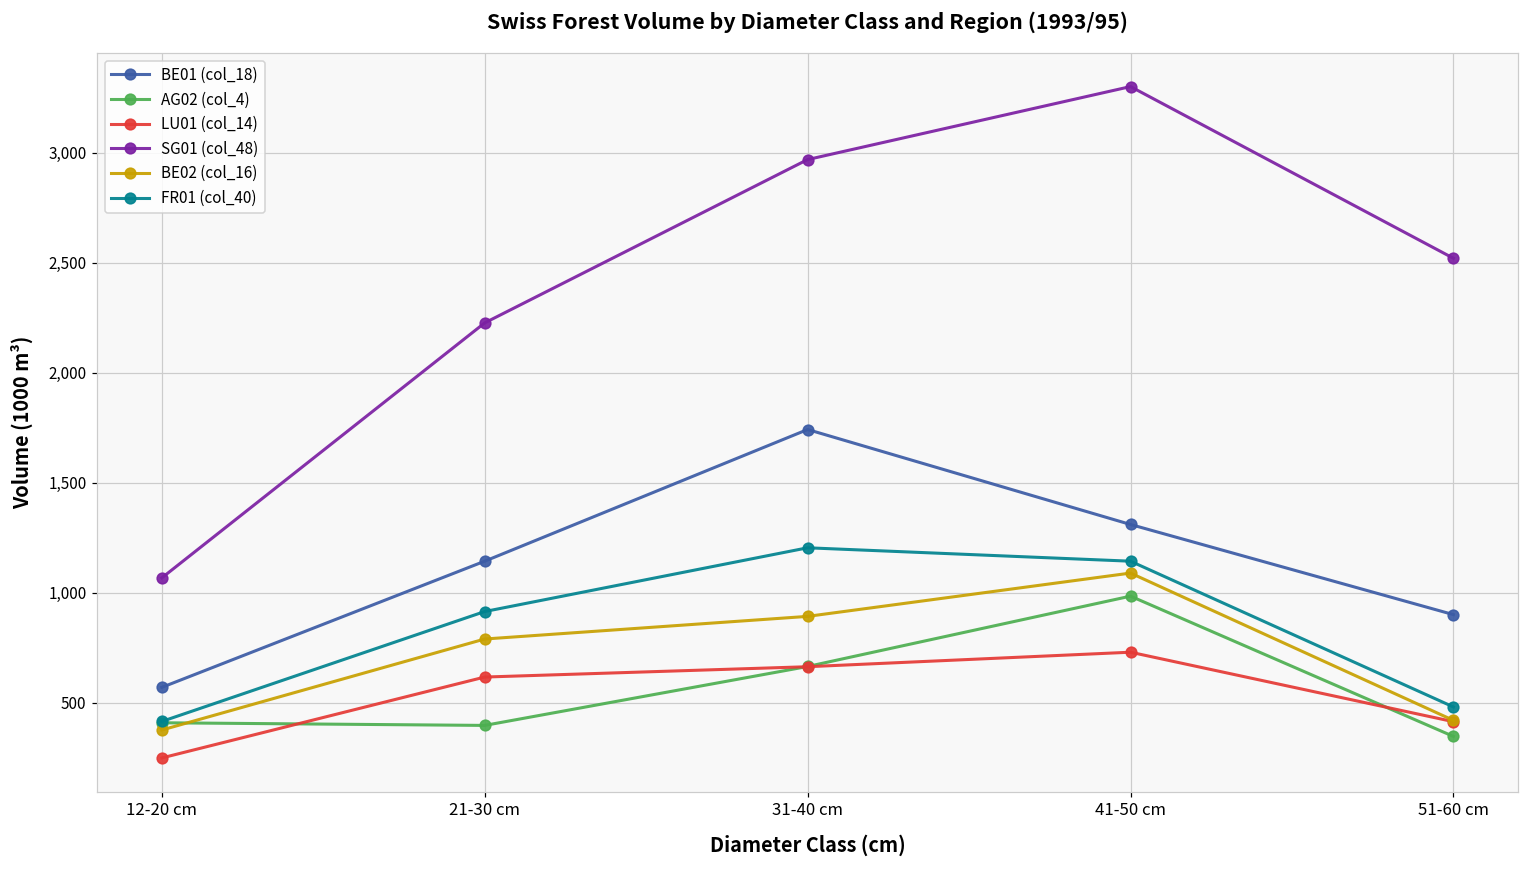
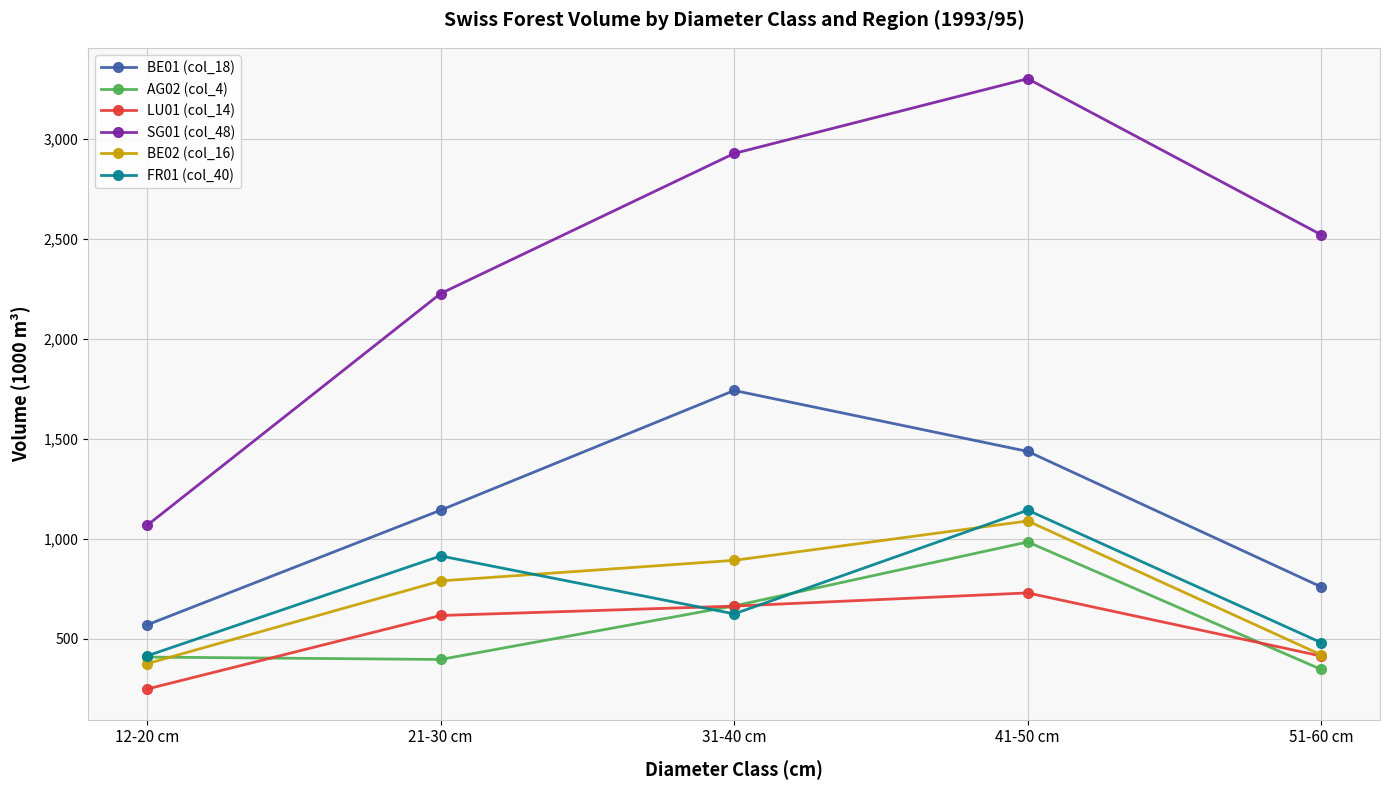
SG01 (col_48), 31-40 cm: 2,970 -> 2,930
FR01 (col_40), 31-40 cm: 1,200 -> 620
BE01 (col_18), 41-50 cm: 1,310 -> 1,440
BE01 (col_18), 51-60 cm: 900 -> 760
